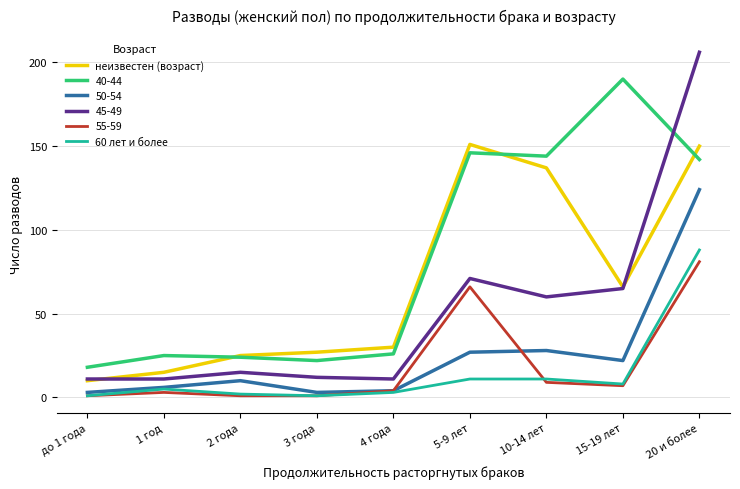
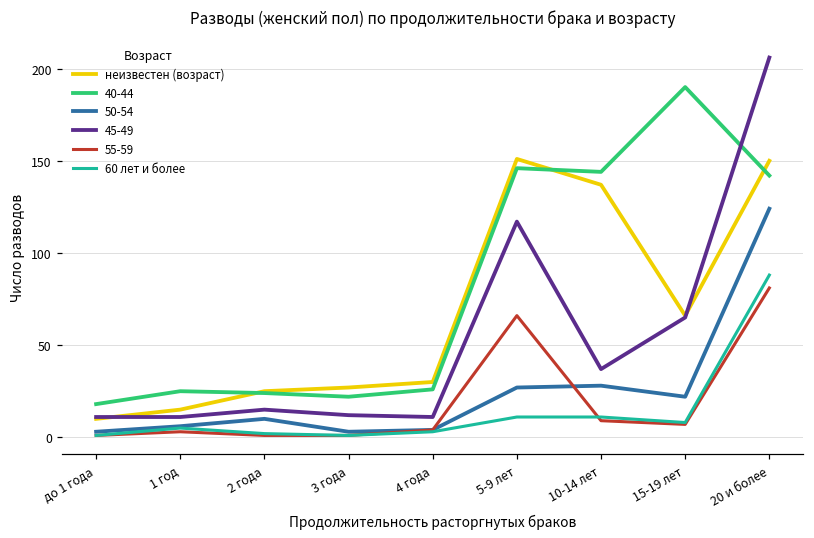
45-49, 5-9 лет: 71 -> 117
45-49, 10-14 лет: 60 -> 37
